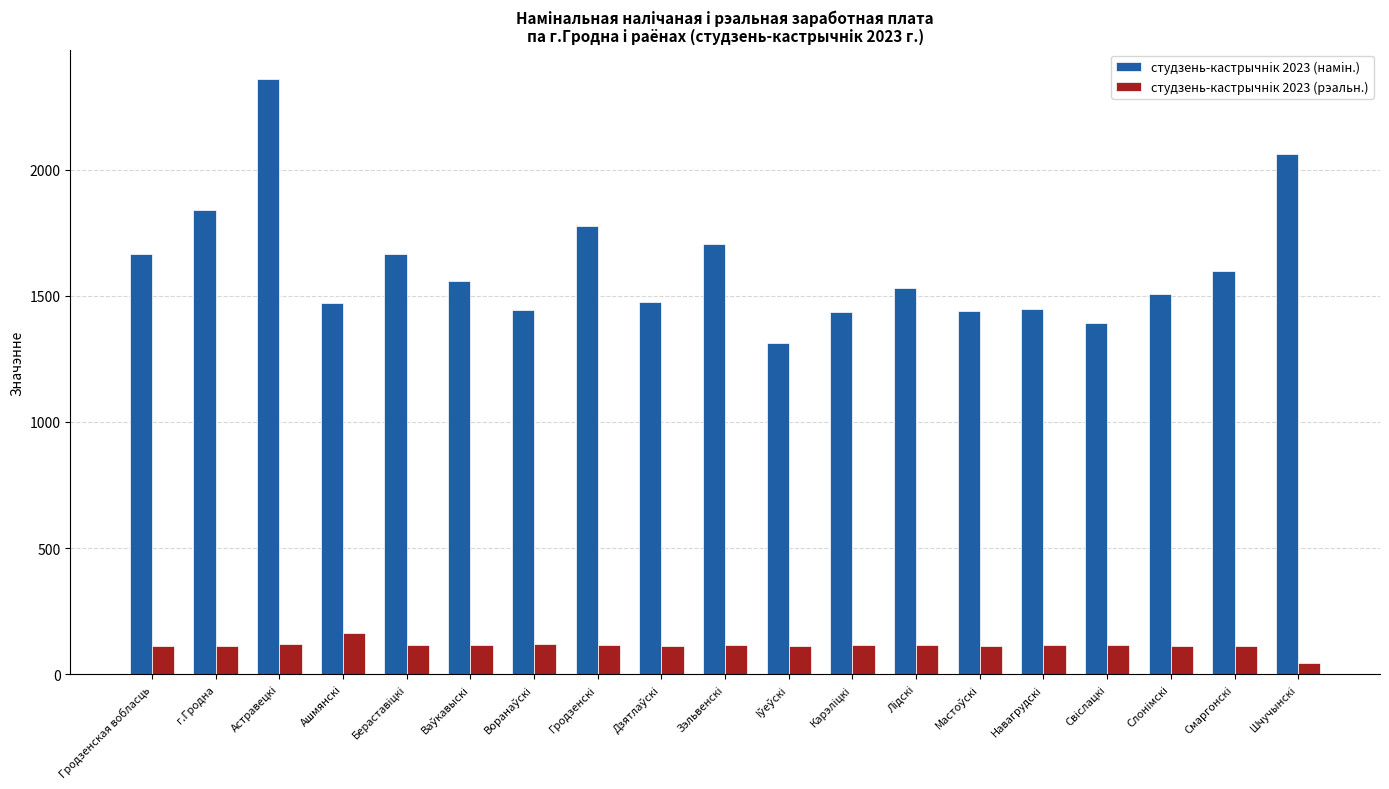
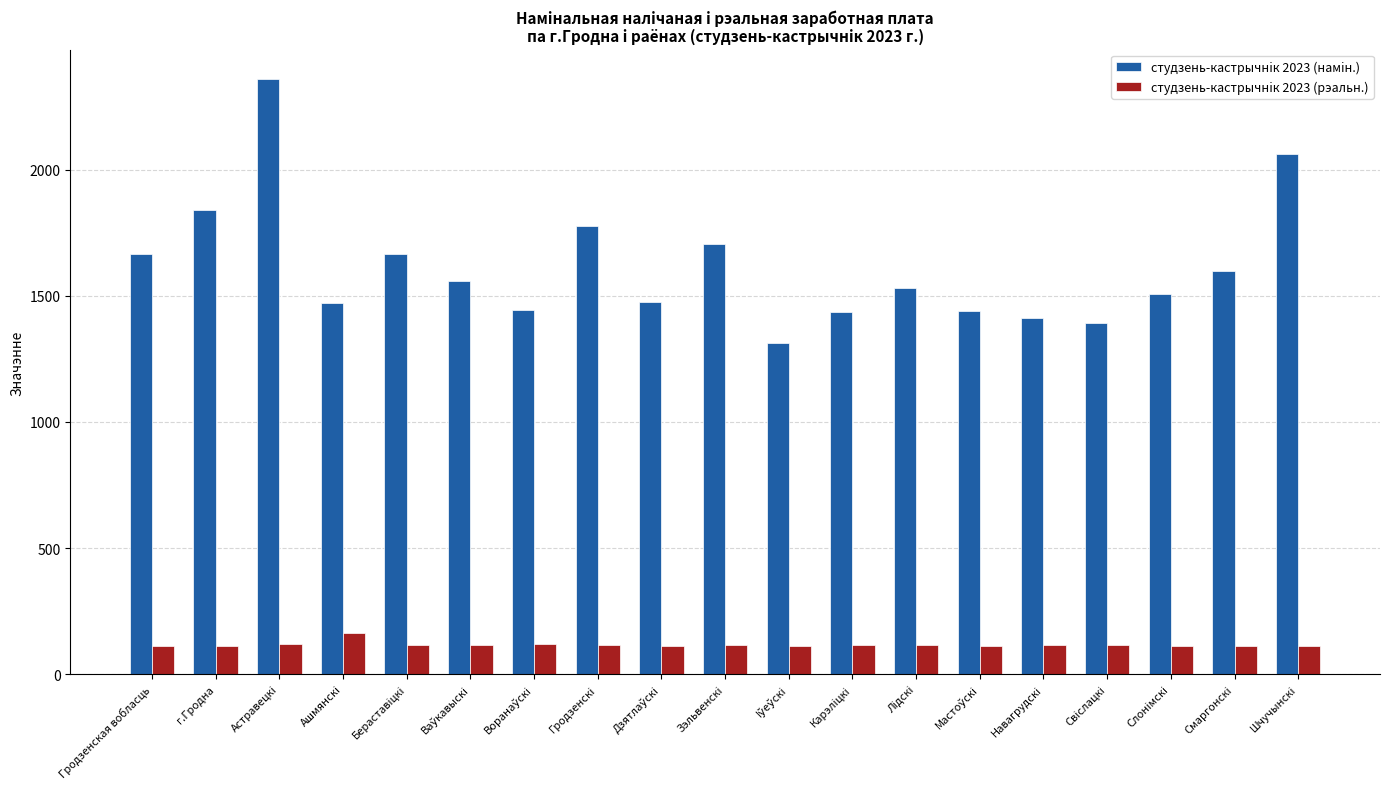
студзень-кастрычнiк 2023 (намiн.), Навагрудскi: 1450 -> 1410
студзень-кастрычнiк 2023 (рэальн.), Шчучынскi: 50 -> 110
